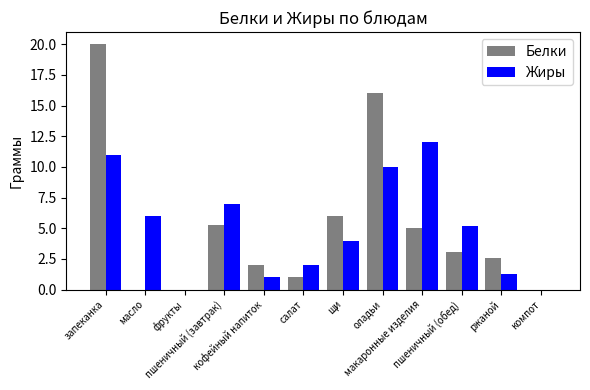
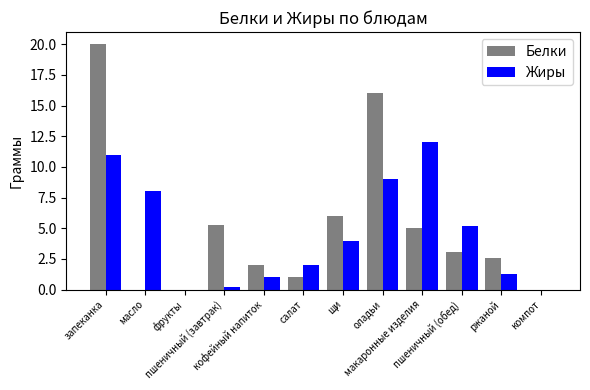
Жиры, масло: 6 -> 8
Жиры, пшеничный (завтрак): 7.0 -> 0.2
Жиры, оладьи: 10 -> 9
